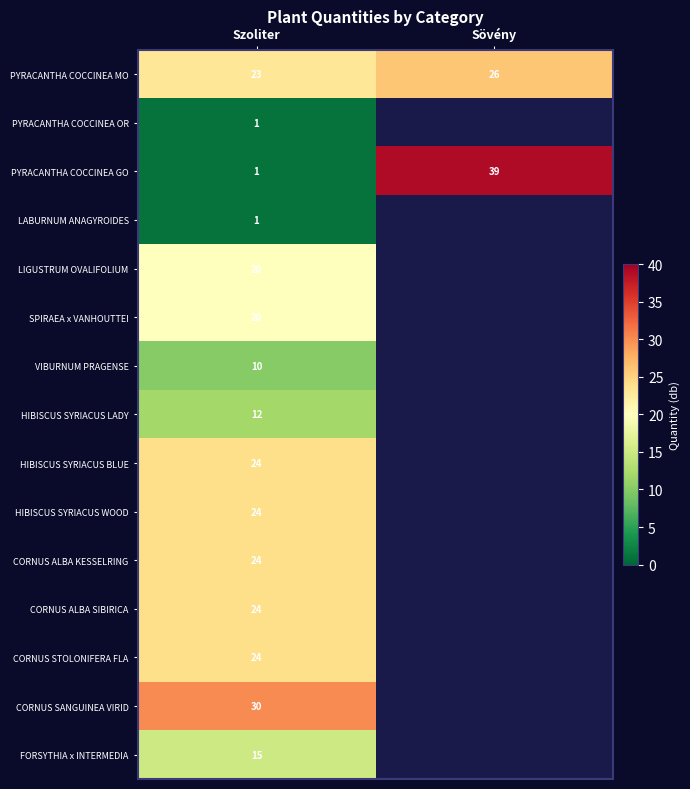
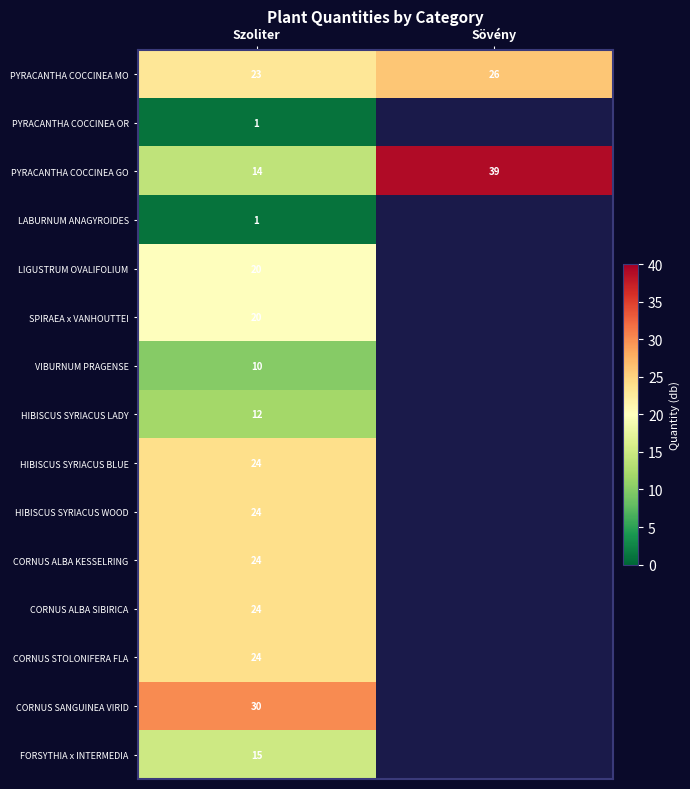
PYRACANTHA COCCINEA GO, Szoliter: 1 -> 14
